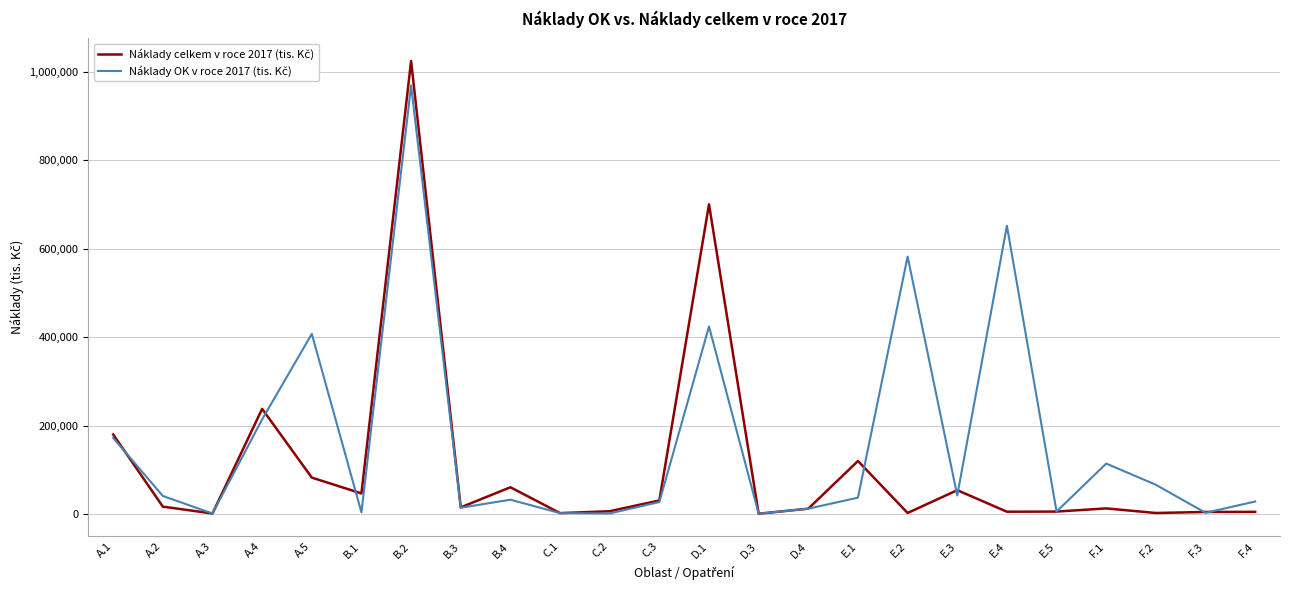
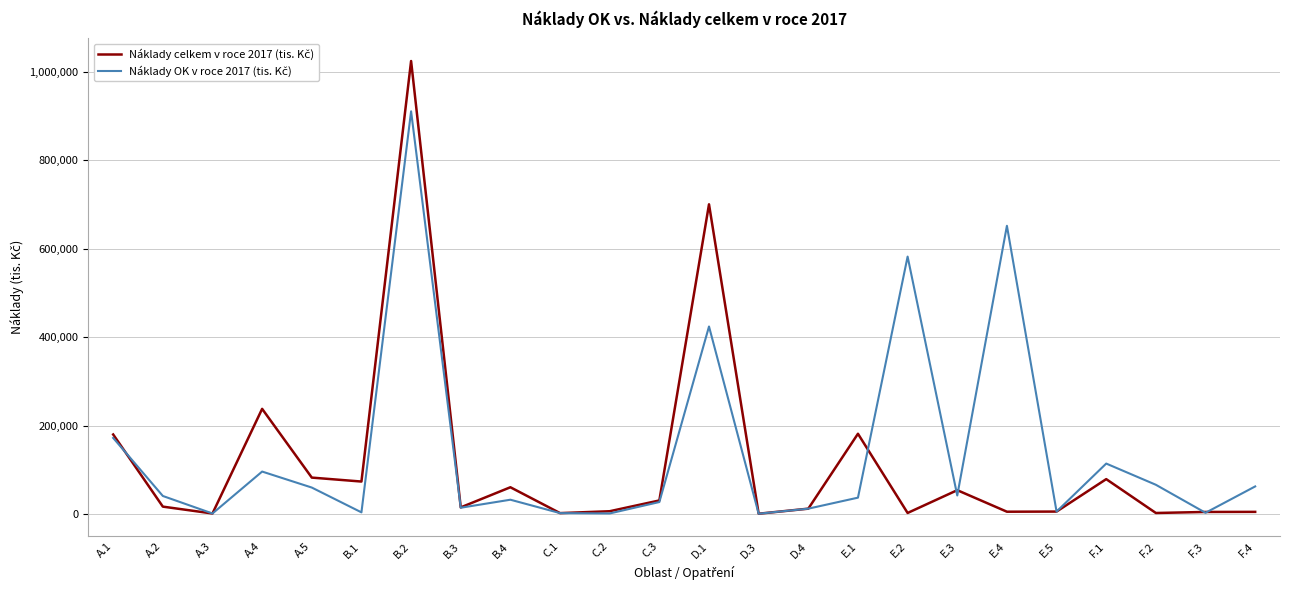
Náklady OK v roce 2017 (tis. Kč), A.4: 210,000 -> 100,000
Náklady OK v roce 2017 (tis. Kč), A.5: 410,000 -> 60,000
Náklady celkem v roce 2017 (tis. Kč), B.1: 50,000 -> 70,000
Náklady OK v roce 2017 (tis. Kč), B.2: 970,000 -> 910,000
Náklady celkem v roce 2017 (tis. Kč), E.1: 120,000 -> 180,000
Náklady celkem v roce 2017 (tis. Kč), F.1: 10,000 -> 80,000
Náklady OK v roce 2017 (tis. Kč), F.4: 30,000 -> 60,000
